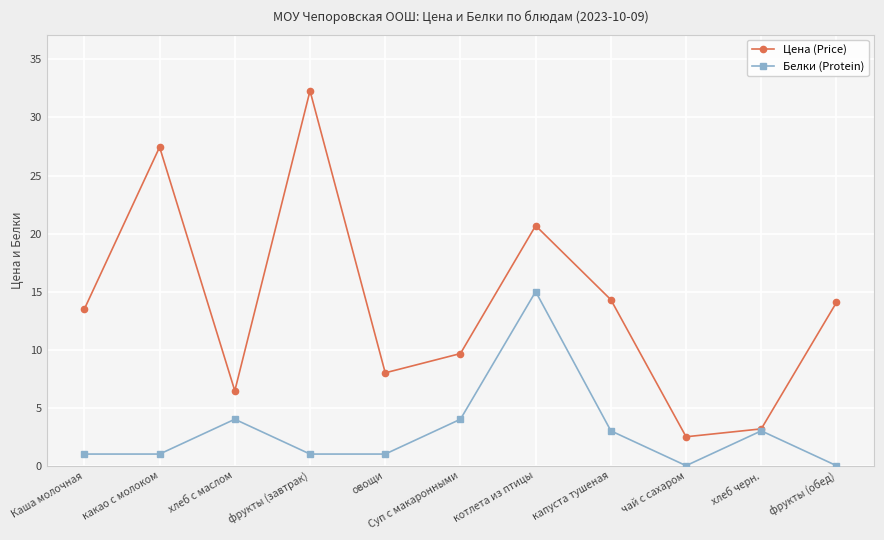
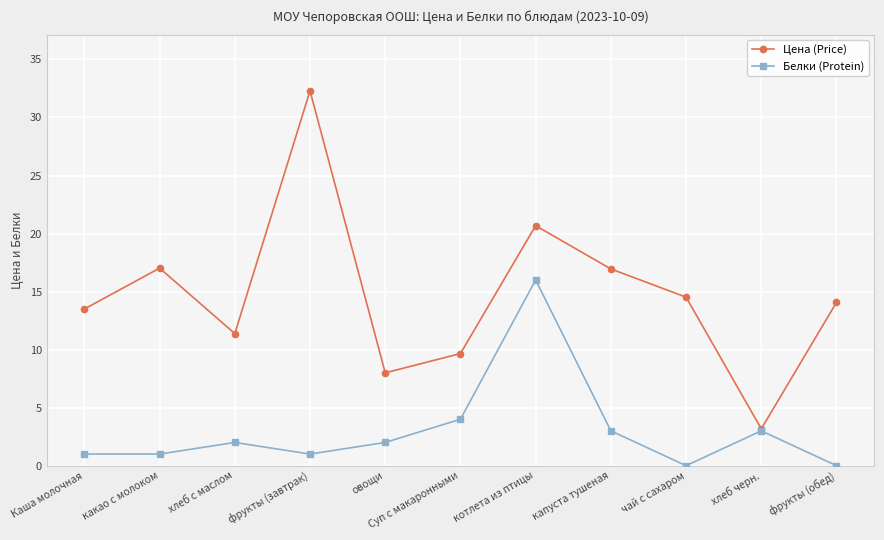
Цена (Price), какао с молоком: 27.5 -> 17.0
Цена (Price), хлеб с маслом: 6.5 -> 11.4
Белки (Protein), хлеб с маслом: 4 -> 2
Белки (Protein), овощи: 1 -> 2
Белки (Protein), котлета из птицы: 15 -> 16
Цена (Price), капуста тушеная: 14.3 -> 17.0
Цена (Price), чай с сахаром: 2.5 -> 14.5
